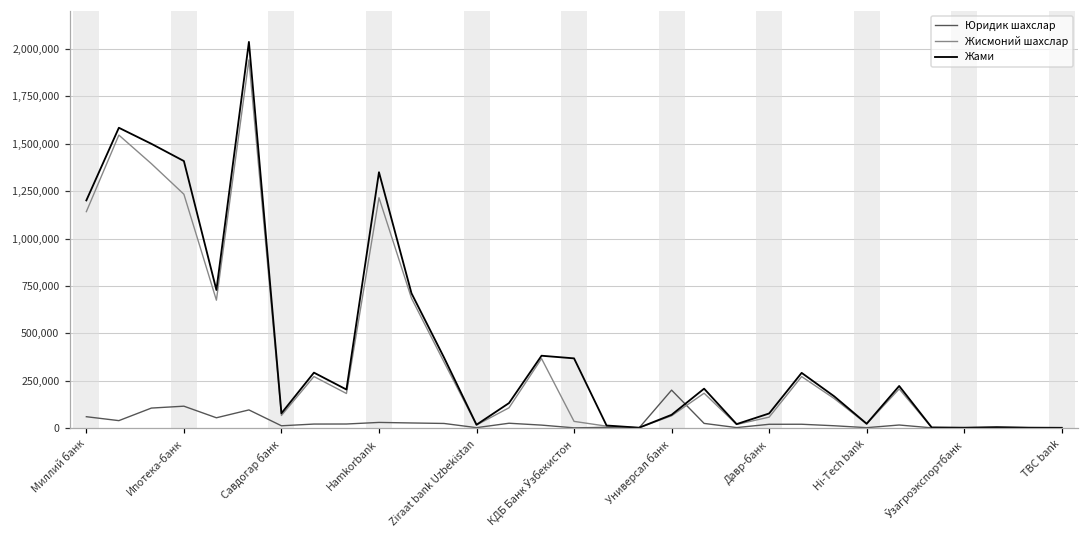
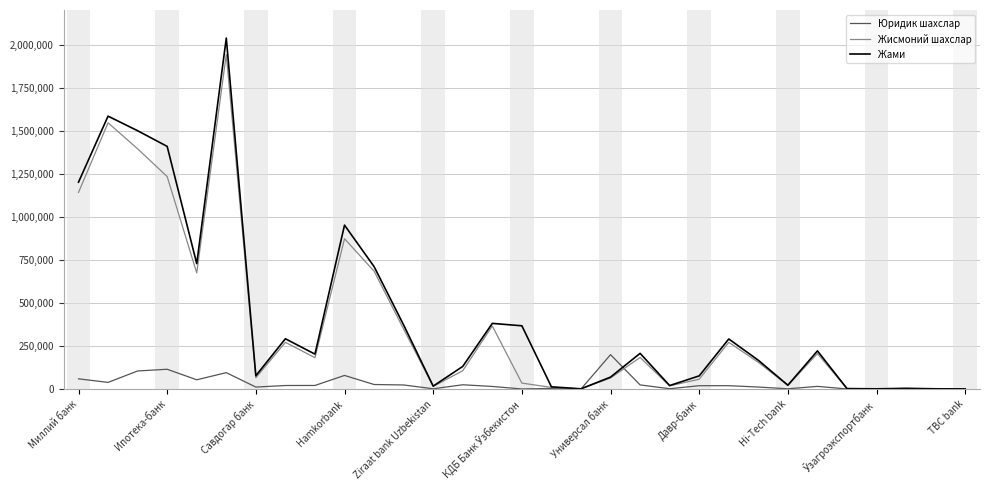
Юридик шахслар, Hamkorbank: 30,000 -> 80,000
Жисмоний шахслар, Hamkorbank: 1,220,000 -> 870,000
Жами, Hamkorbank: 1,350,000 -> 950,000
